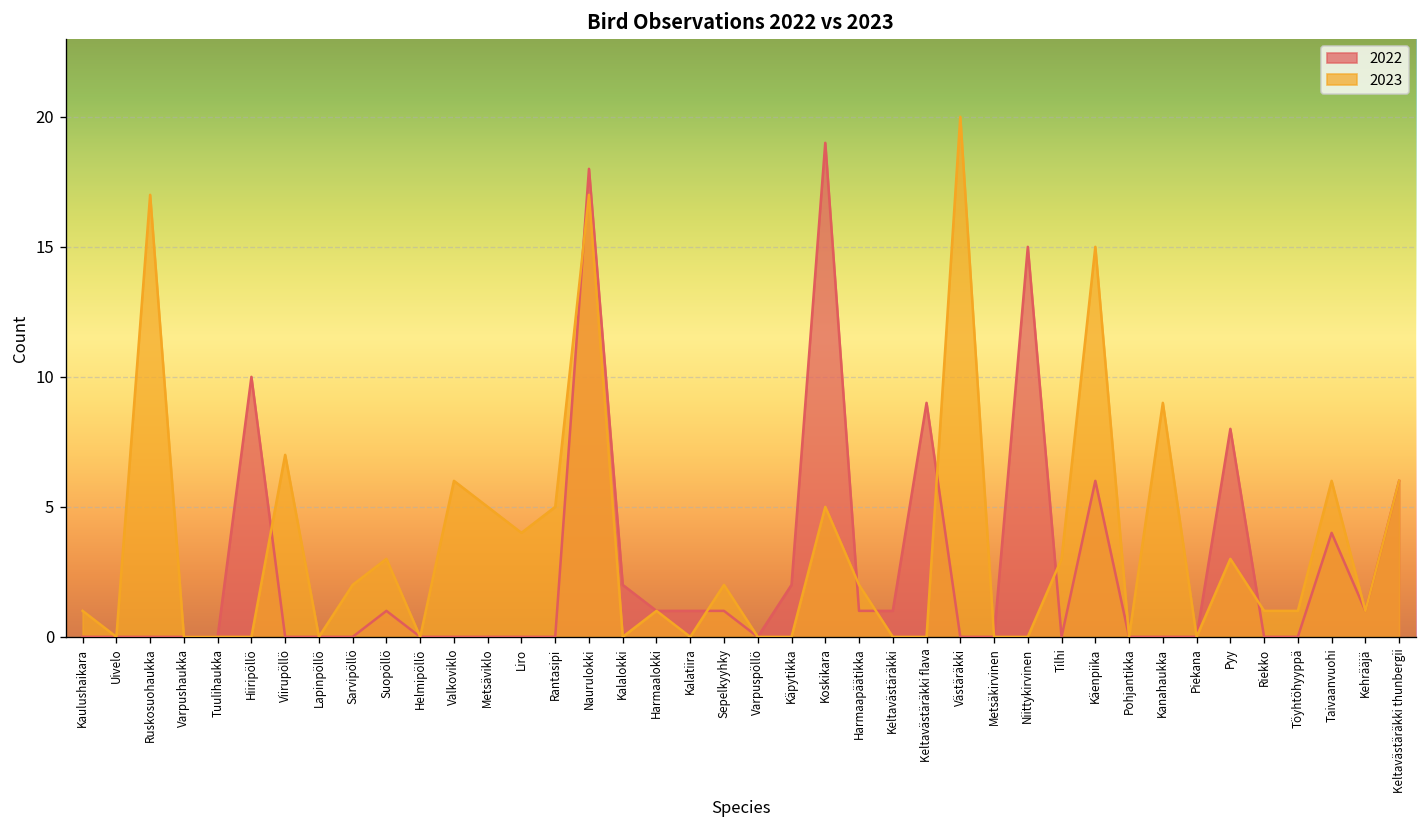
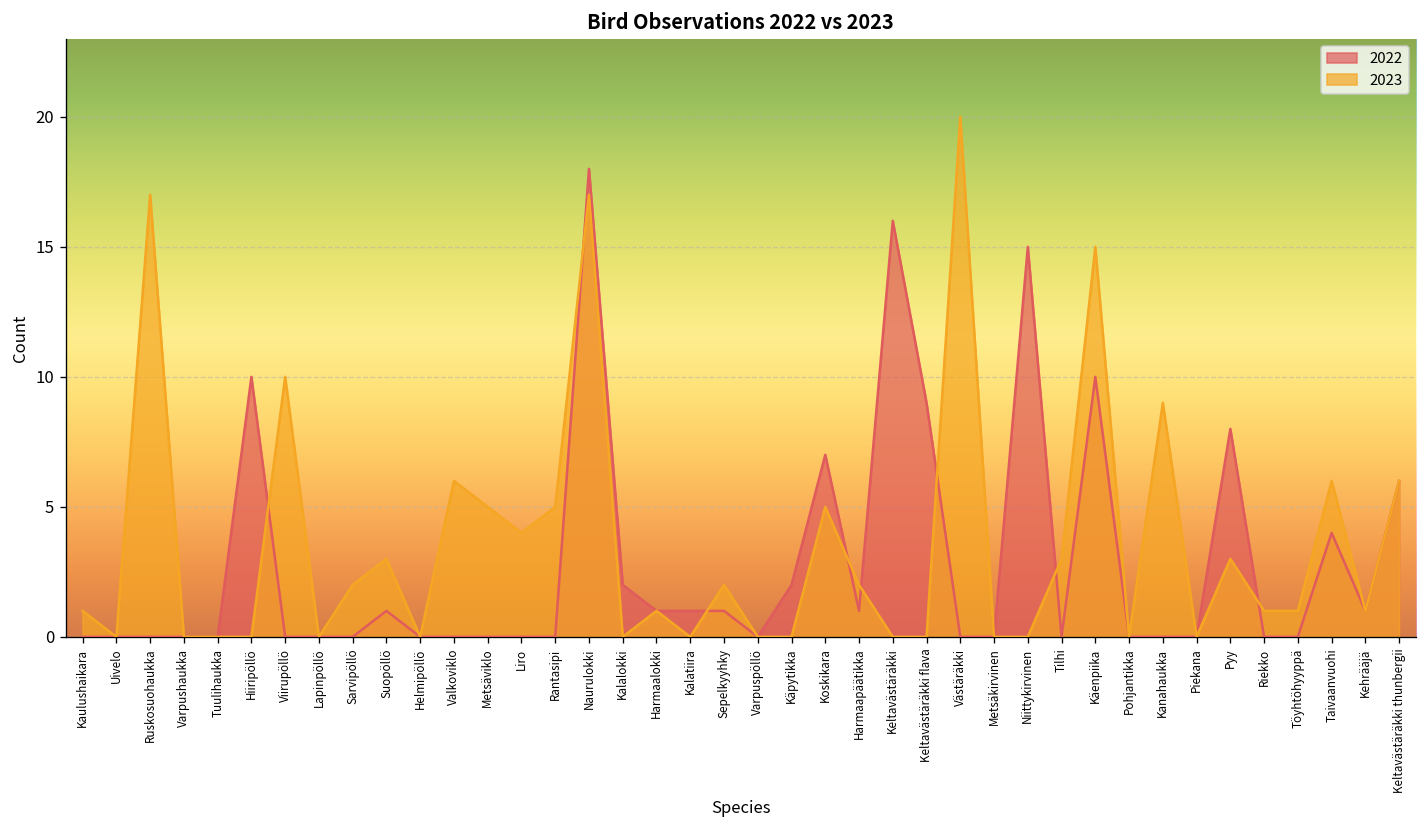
2023, Viirupöllö: 7 -> 10
2022, Koskikara: 19 -> 7
2022, Keltavästäräkki: 1 -> 16
2022, Käenpiika: 6 -> 10
